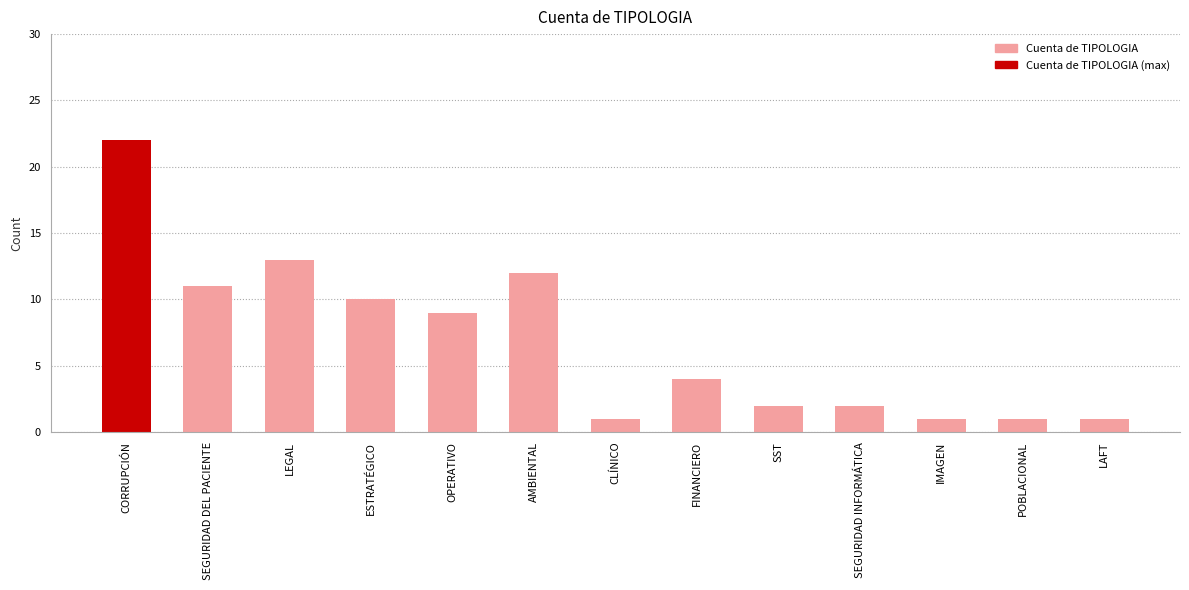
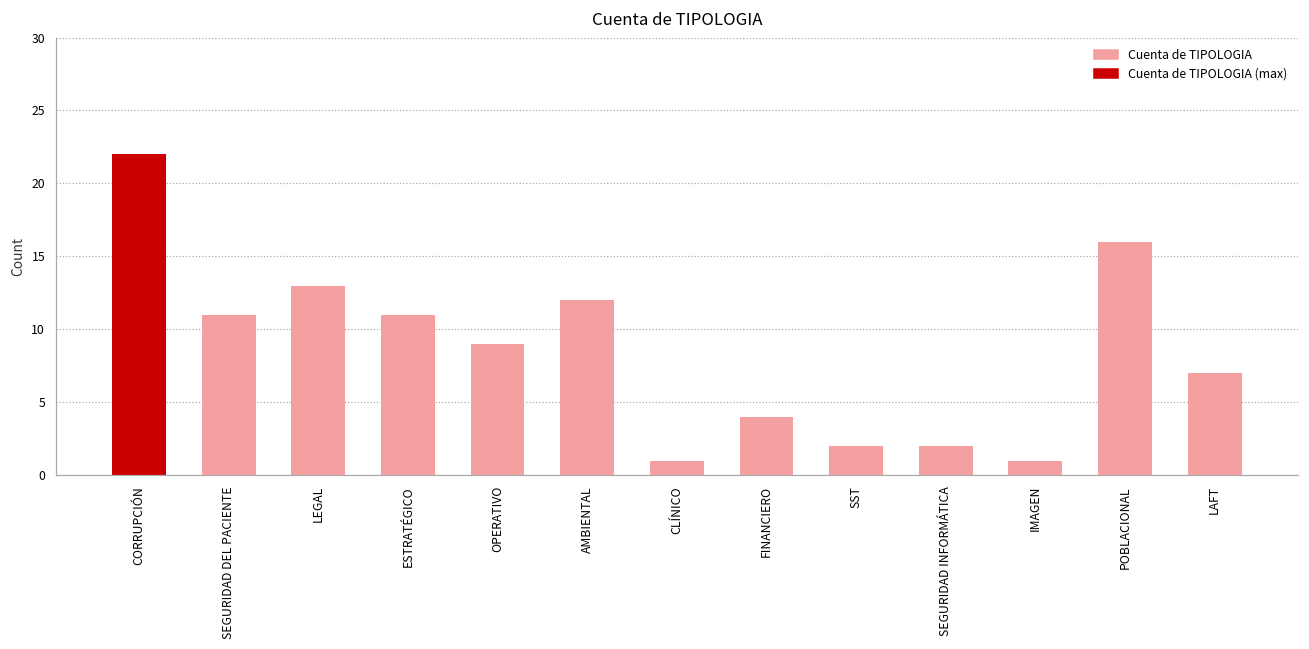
ESTRATÉGICO: 10 -> 11
POBLACIONAL: 1 -> 16
LAFT: 1 -> 7
